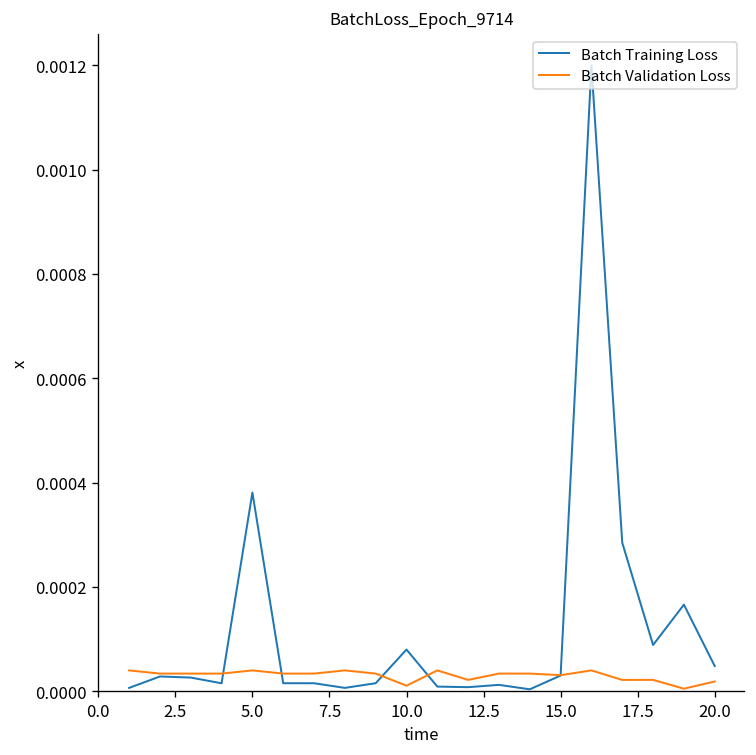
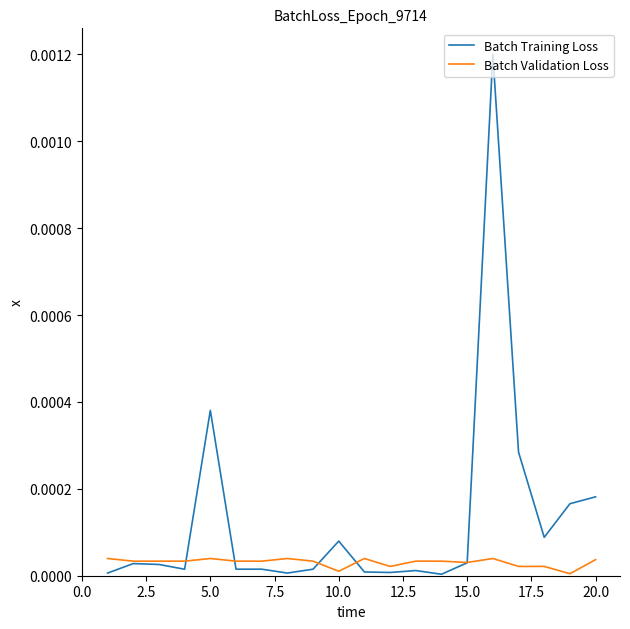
Batch Training Loss, 20.0: 0.00005 -> 0.00018
Batch Validation Loss, 20.0: 0.00002 -> 0.00004
